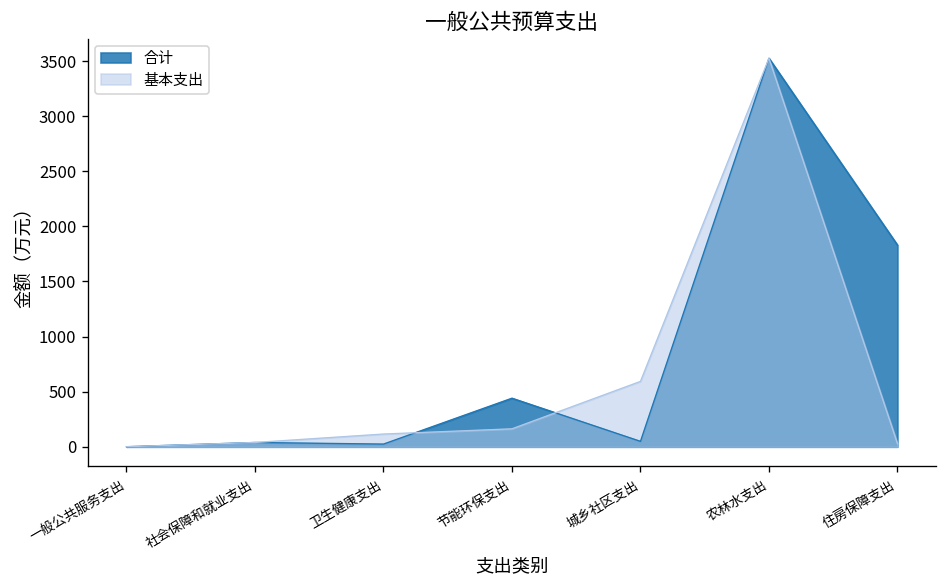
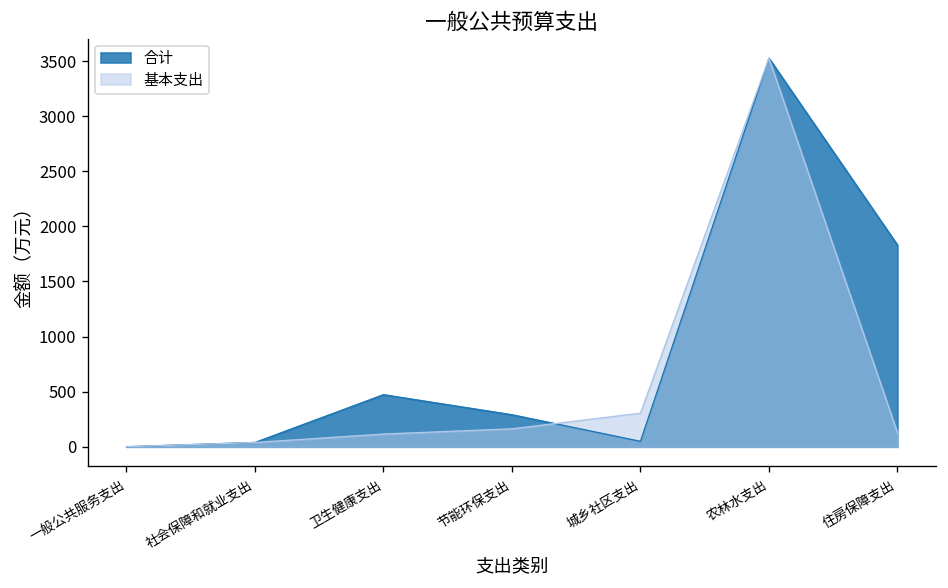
合计, 卫生健康支出: 0 -> 500
合计, 节能环保支出: 400 -> 300
基本支出, 城乡社区支出: 600 -> 300
基本支出, 住房保障支出: 0 -> 100
